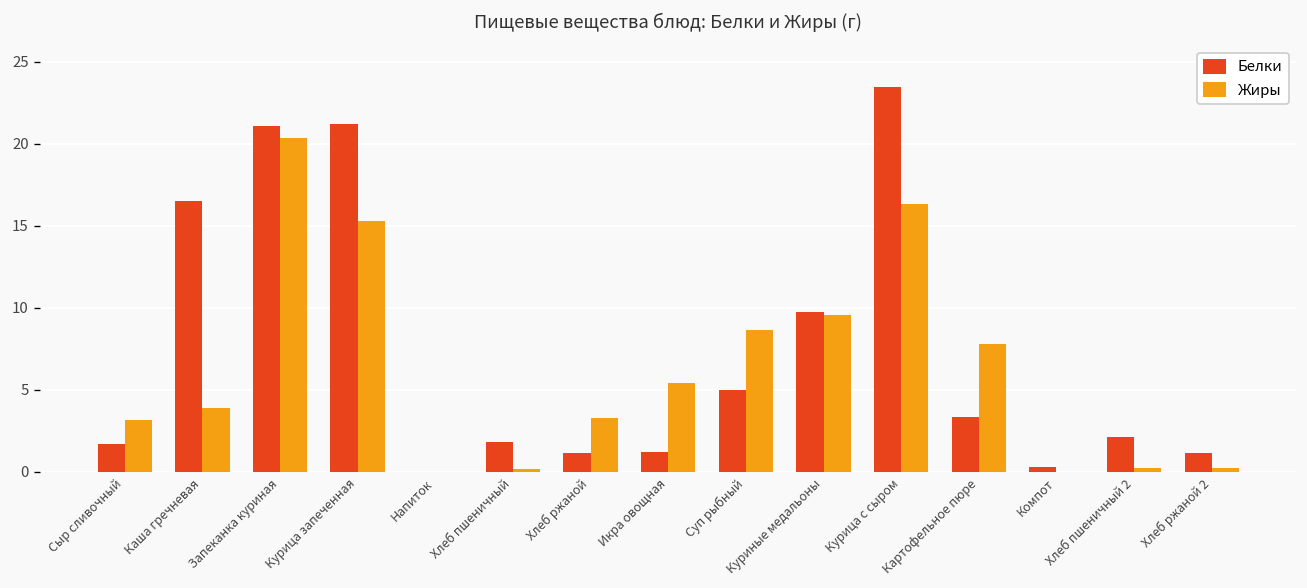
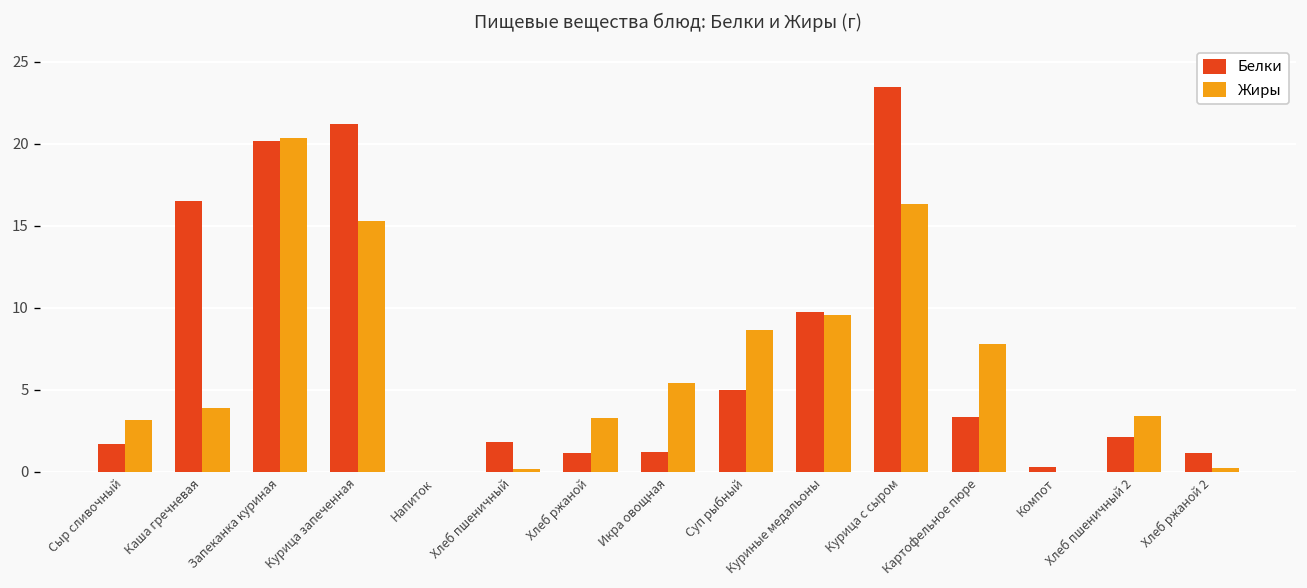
Белки, Запеканка куриная: 21.1 -> 20.2
Жиры, Хлеб пшеничный 2: 0.2 -> 3.4
